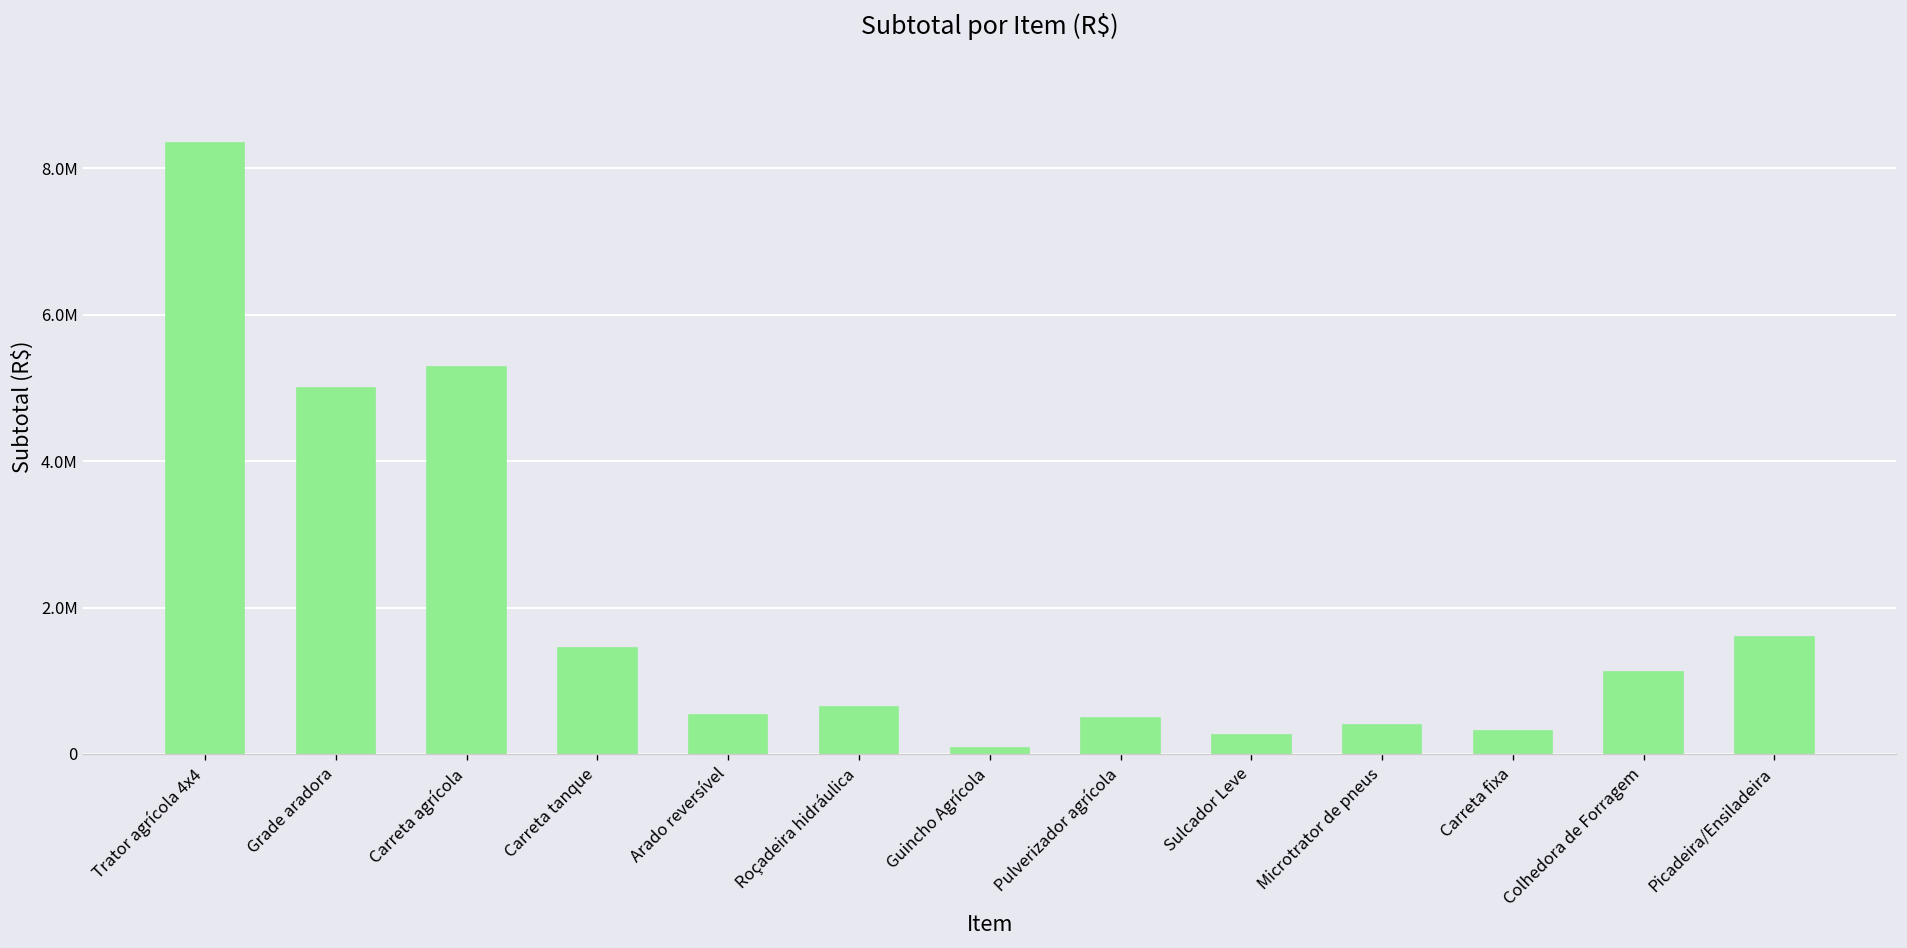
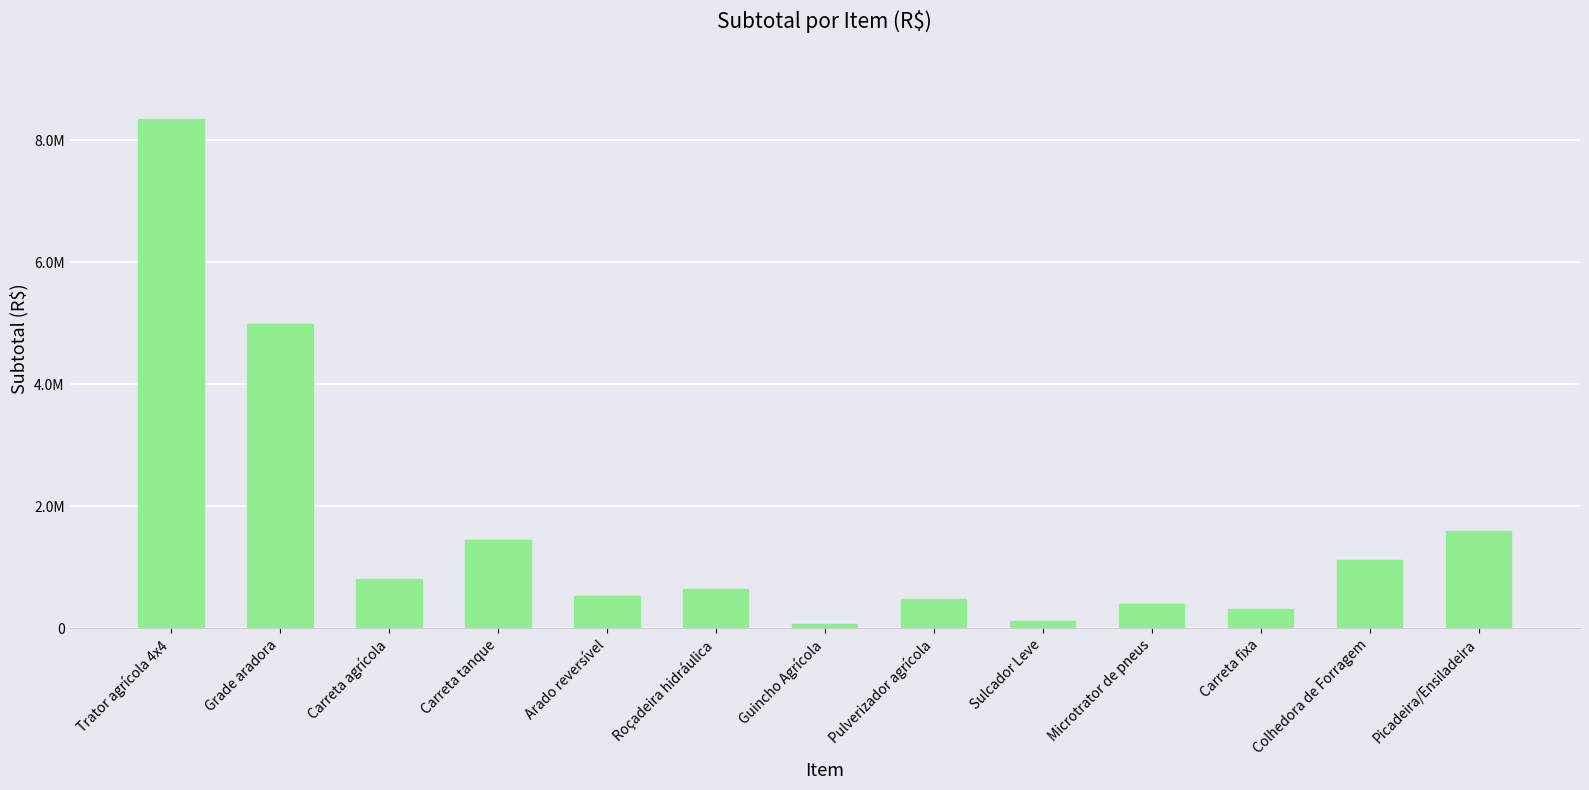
Carreta agrícola: 5300000 -> 800000
Sulcador Leve: 300000 -> 100000
